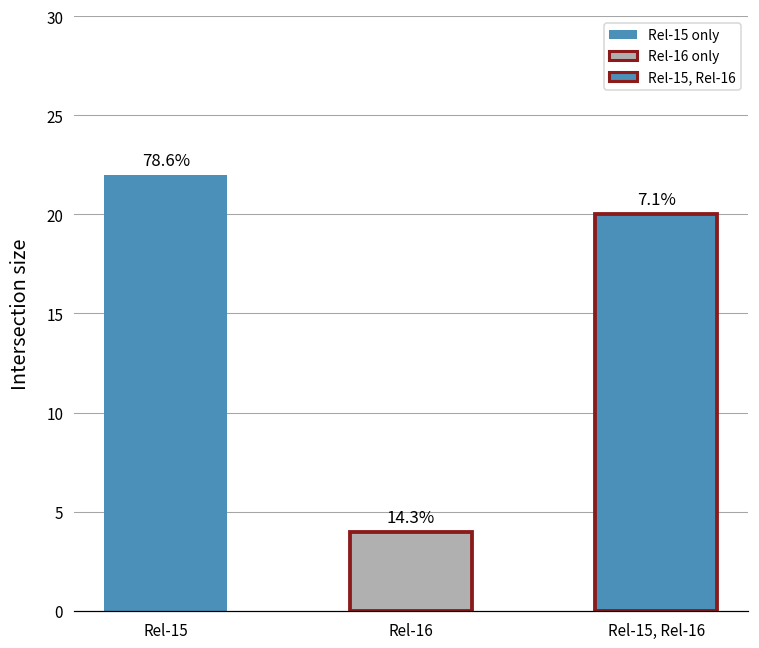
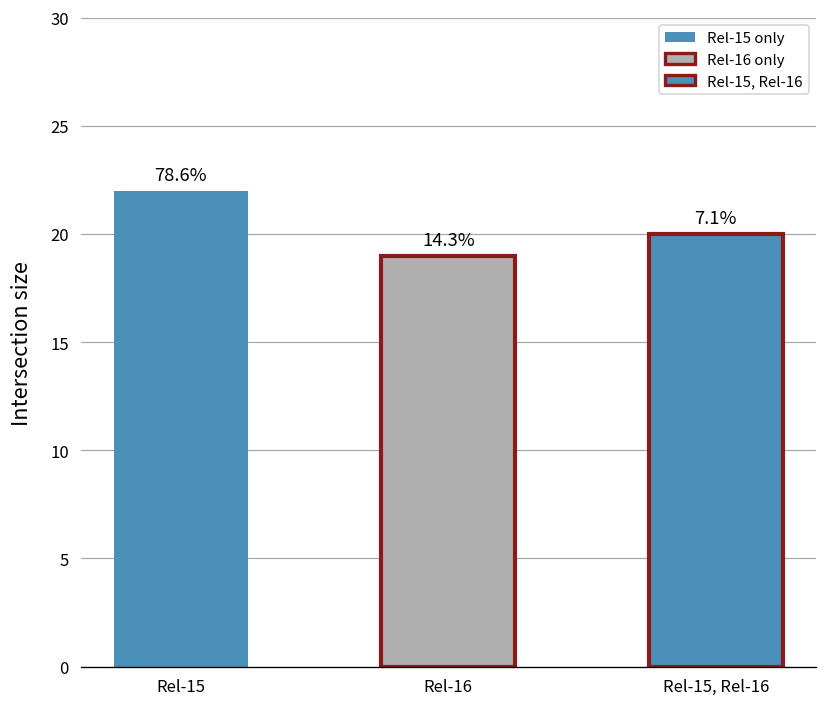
Rel-16: 4 -> 19
